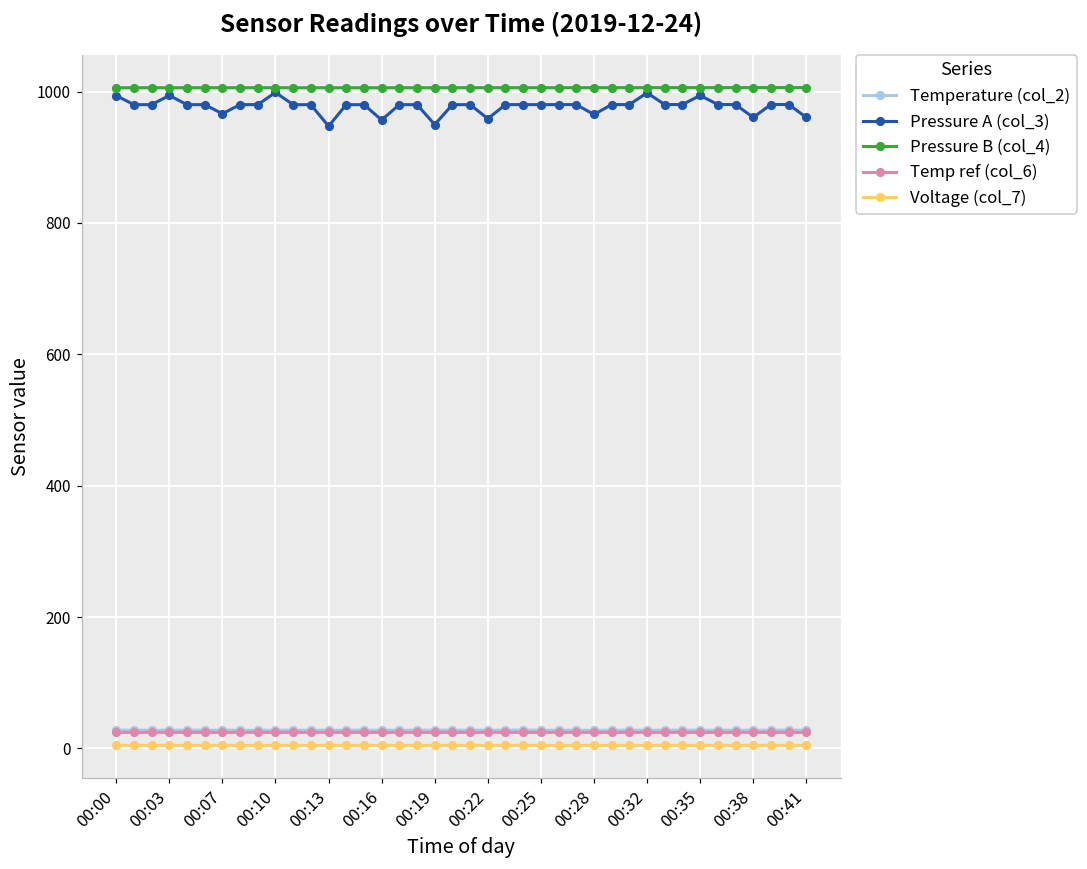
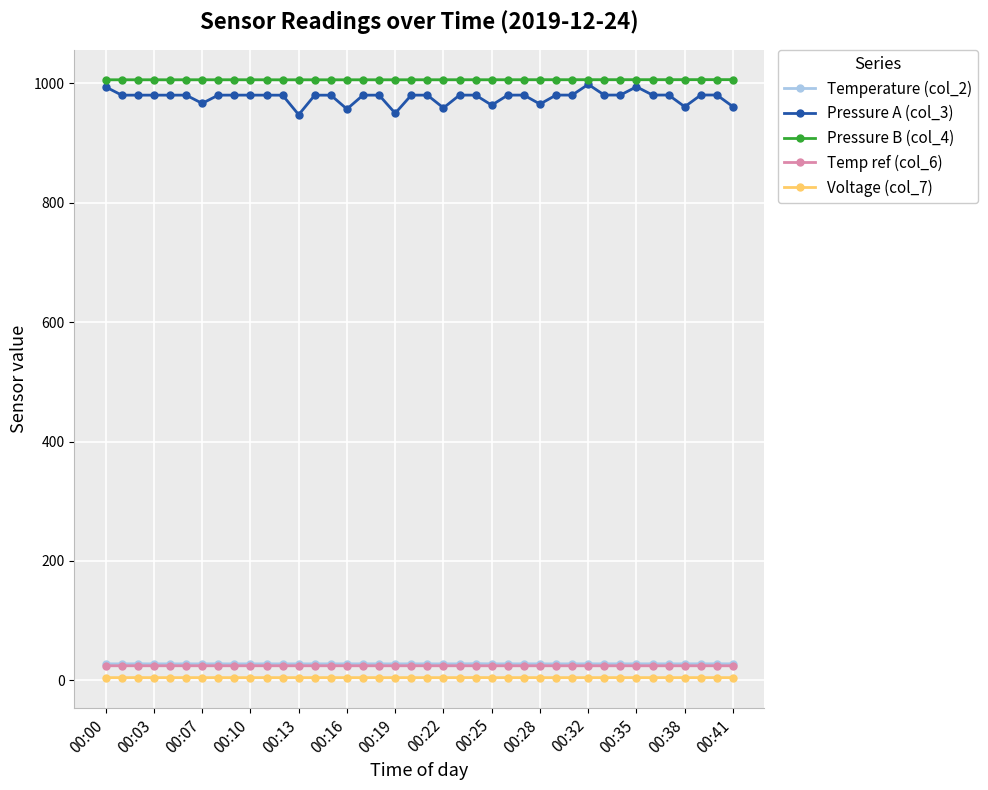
Pressure A (col_3), 00:03: 990 -> 980
Pressure A (col_3), 00:10: 1000 -> 980
Pressure A (col_3), 00:25: 980 -> 960
